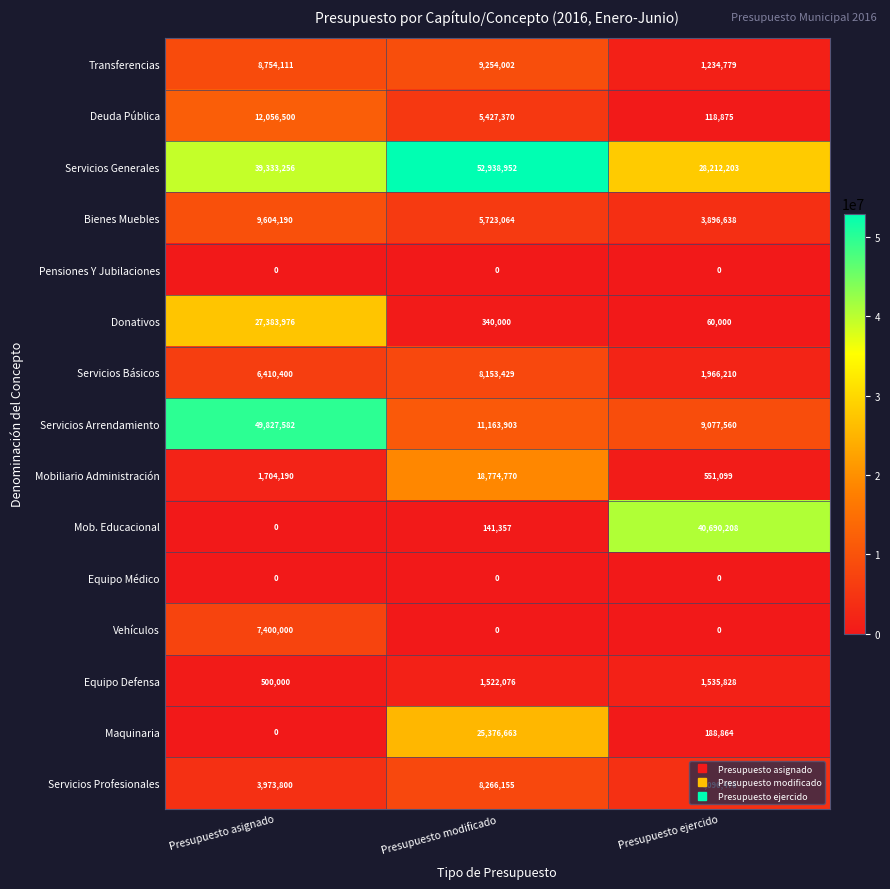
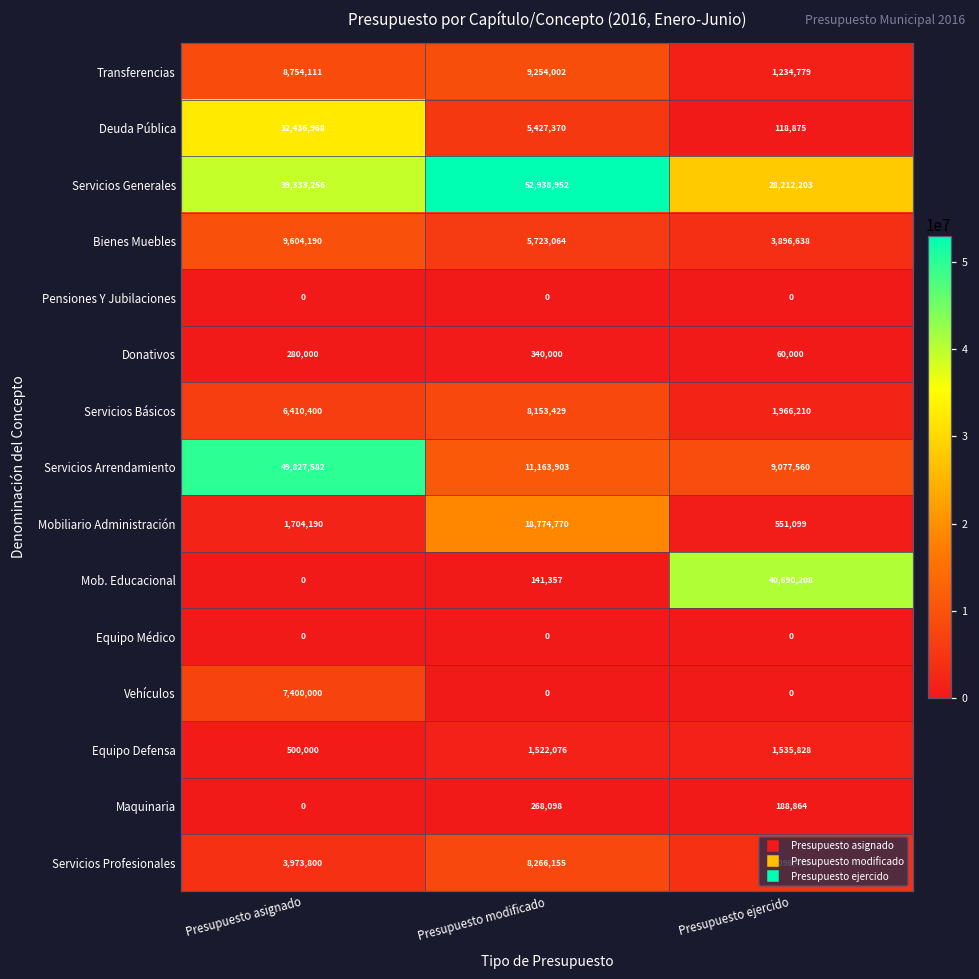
Deuda Pública, Presupuesto asignado: 12,056,500 -> 32,436,968
Donativos, Presupuesto asignado: 27,383,976 -> 280,000
Maquinaria, Presupuesto modificado: 25,376,663 -> 268,098
